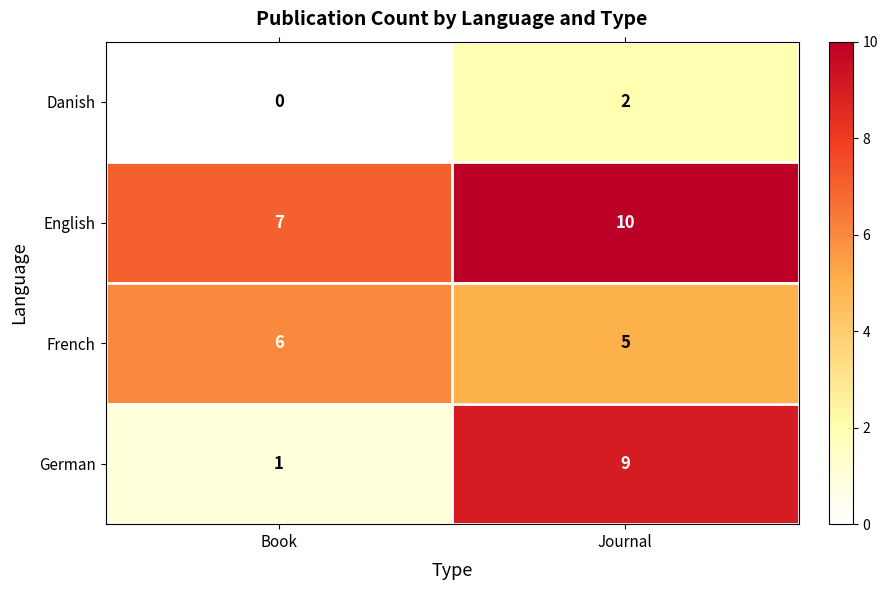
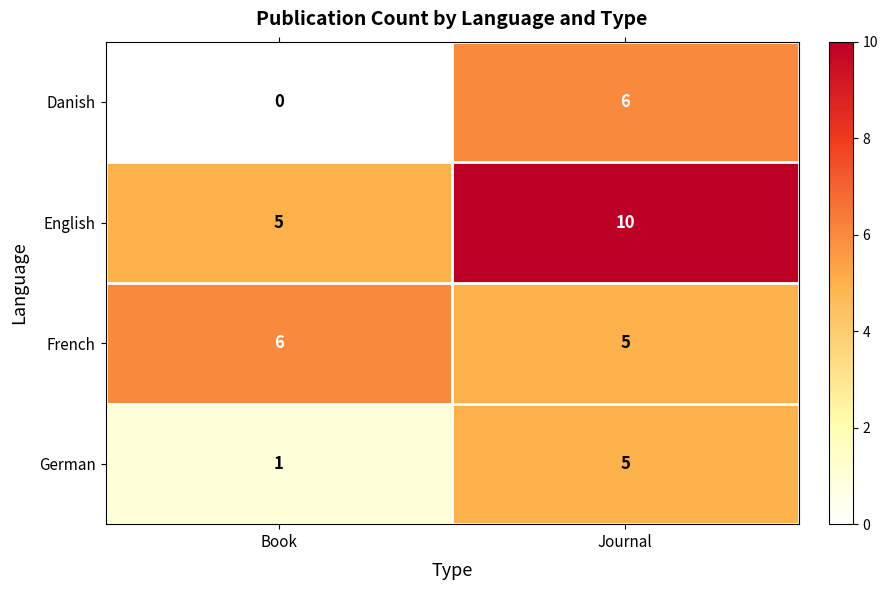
Danish, Journal: 2 -> 6
English, Book: 7 -> 5
German, Journal: 9 -> 5
